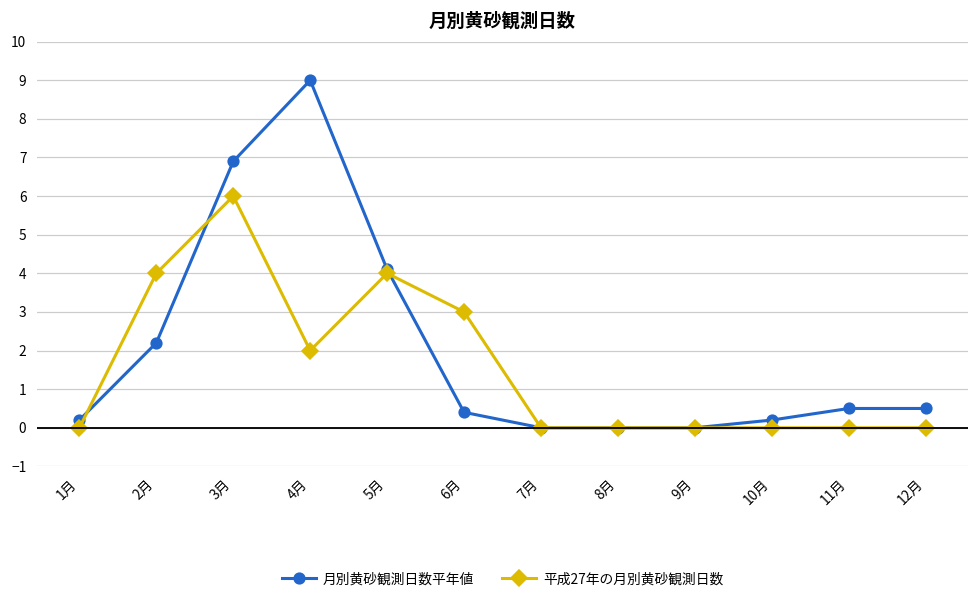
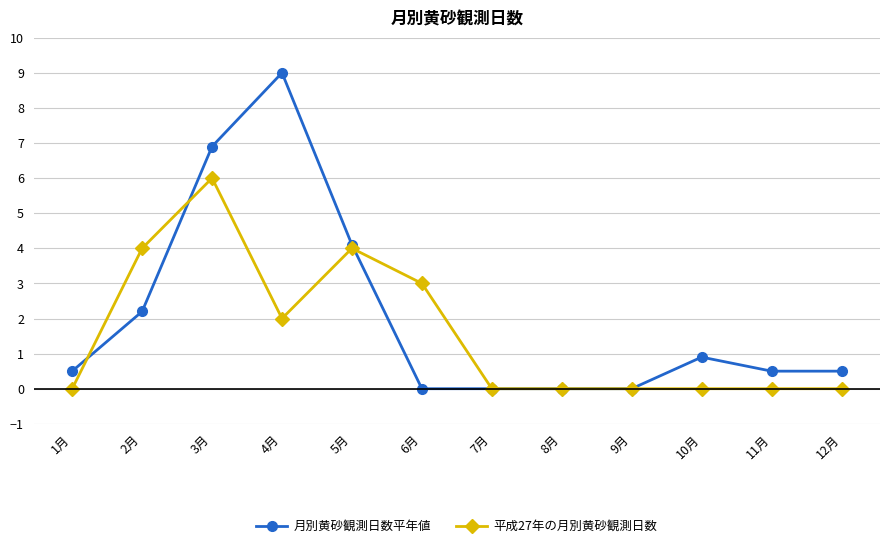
月別黄砂観測日数平年値, 1月: 0.2 -> 0.5
月別黄砂観測日数平年値, 6月: 0.4 -> 0.0
月別黄砂観測日数平年値, 10月: 0.2 -> 0.9
